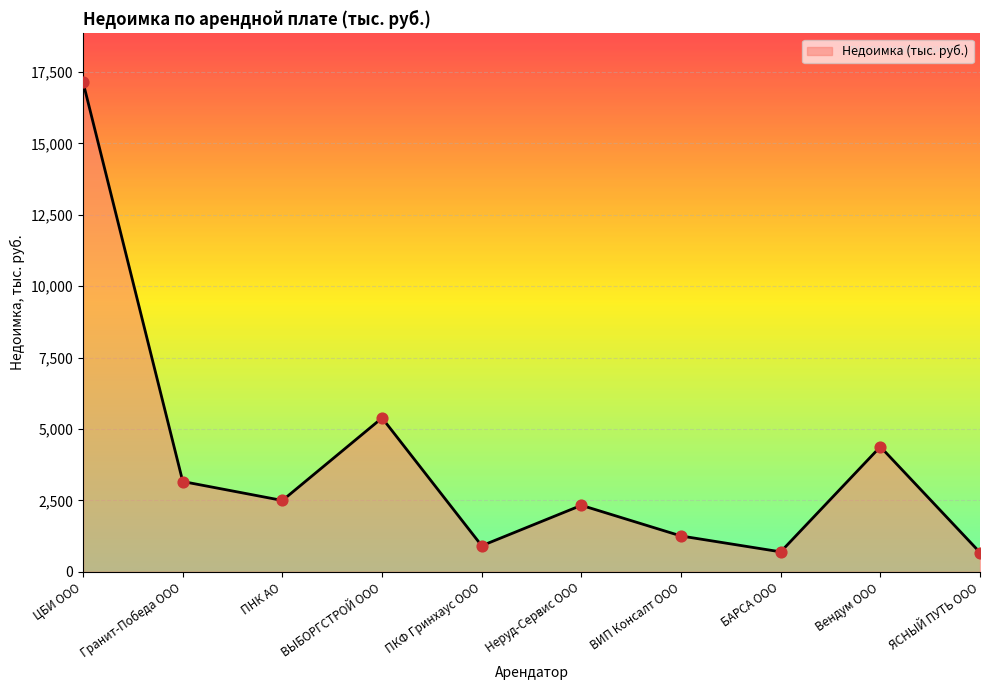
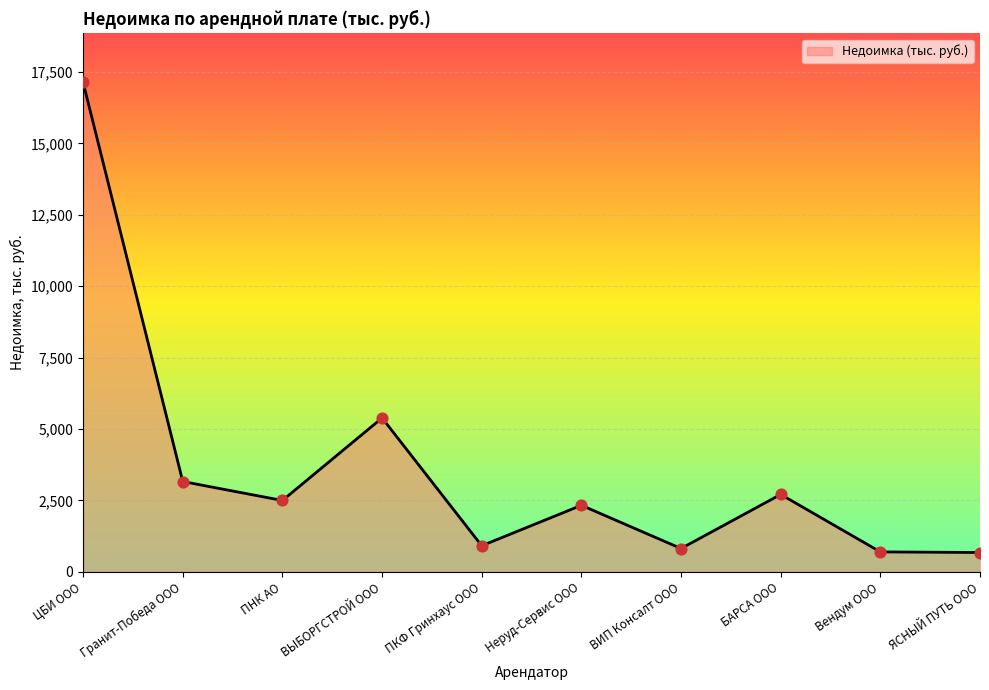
ВИП Консалт ООО: 1,300 -> 800
БАРСА ООО: 700 -> 2,700
Вендум ООО: 4,400 -> 700
